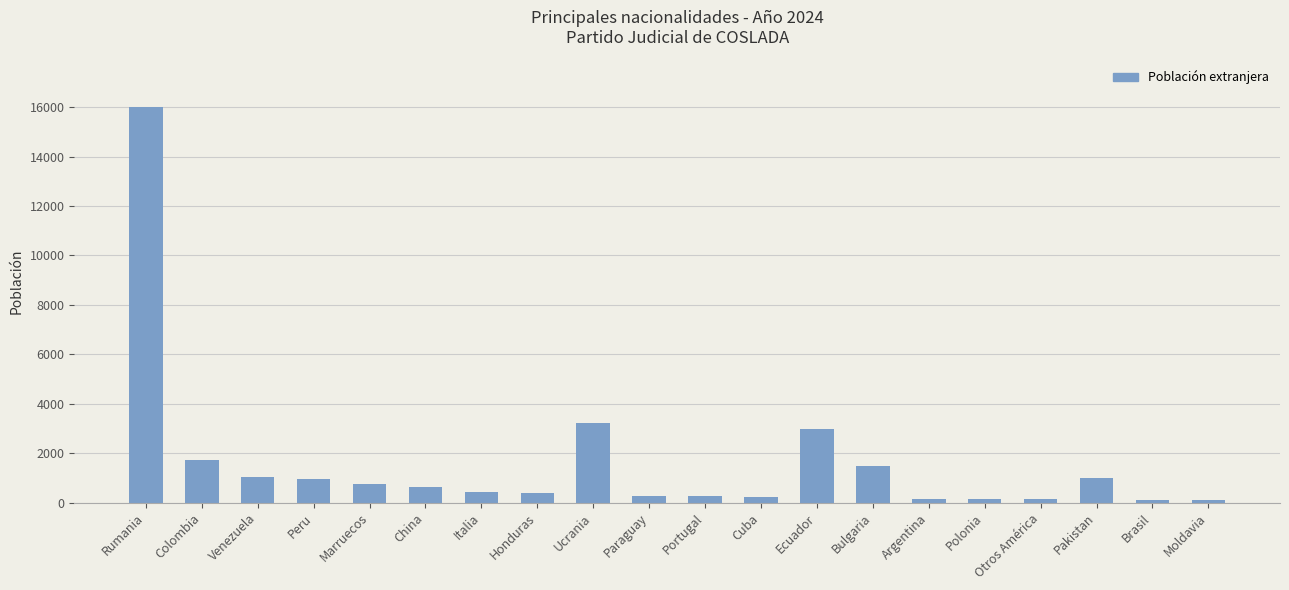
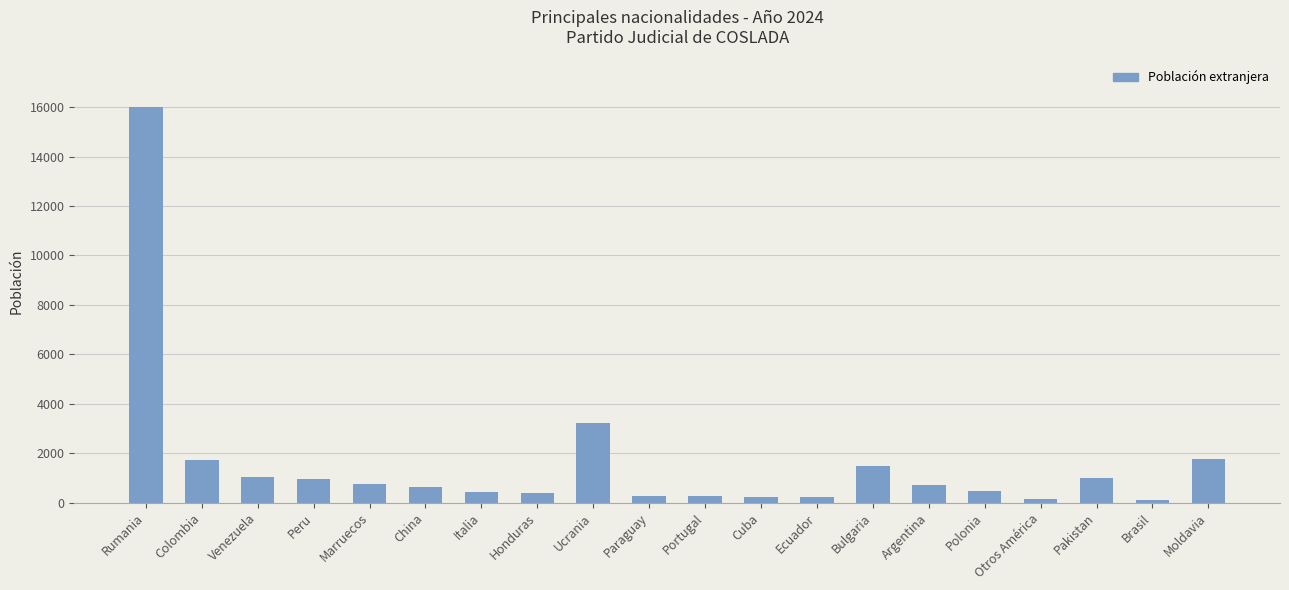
Ecuador: 3000 -> 200
Argentina: 200 -> 700
Polonia: 100 -> 500
Moldavia: 100 -> 1800
